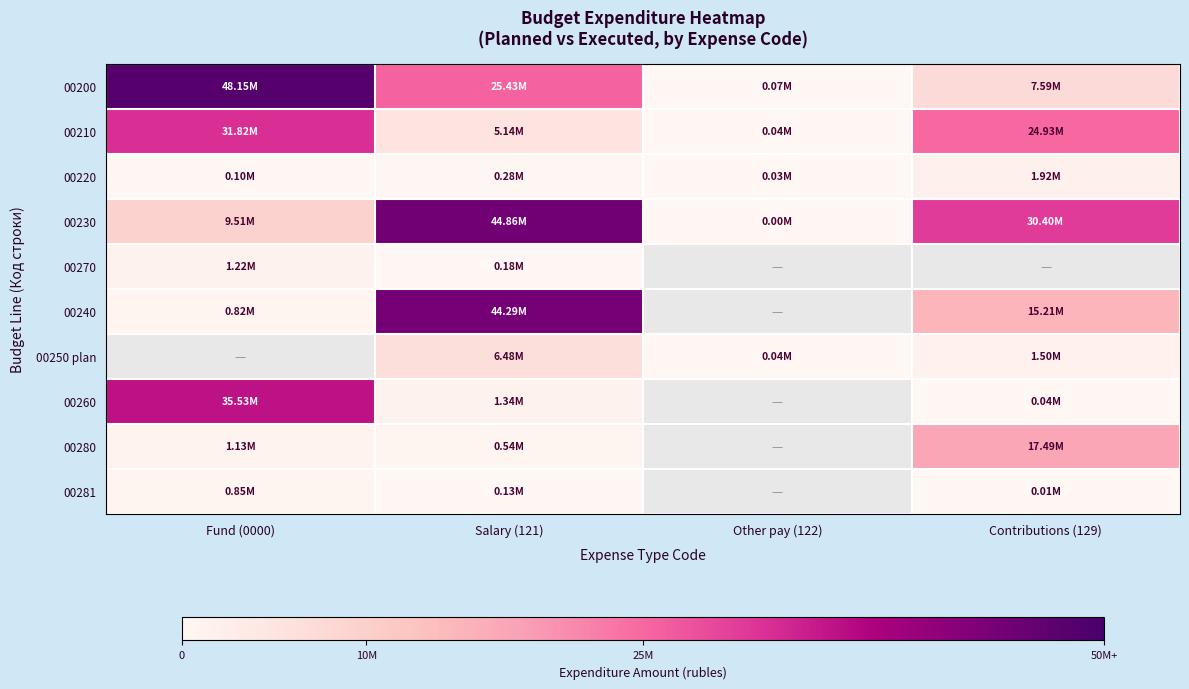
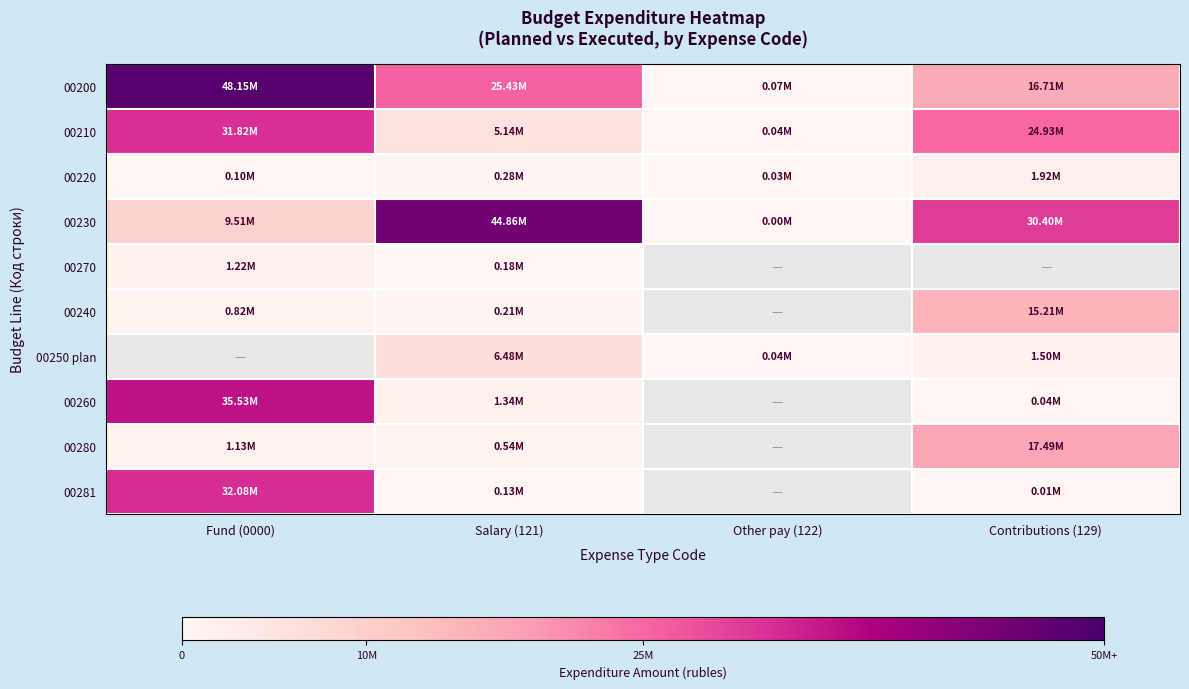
00200, Contributions (129): 7.59M -> 16.71M
00240, Salary (121): 44.29M -> 0.21M
00281, Fund (0000): 0.85M -> 32.08M
